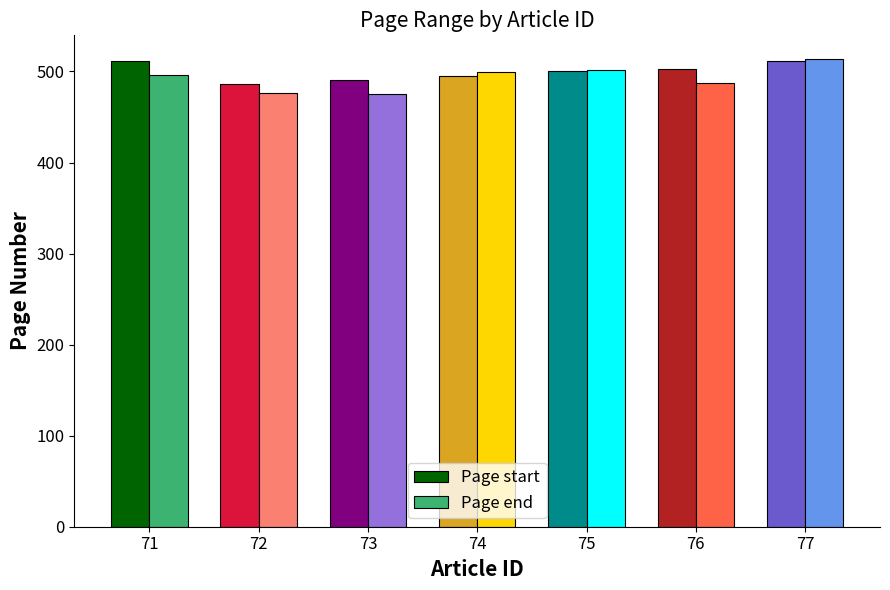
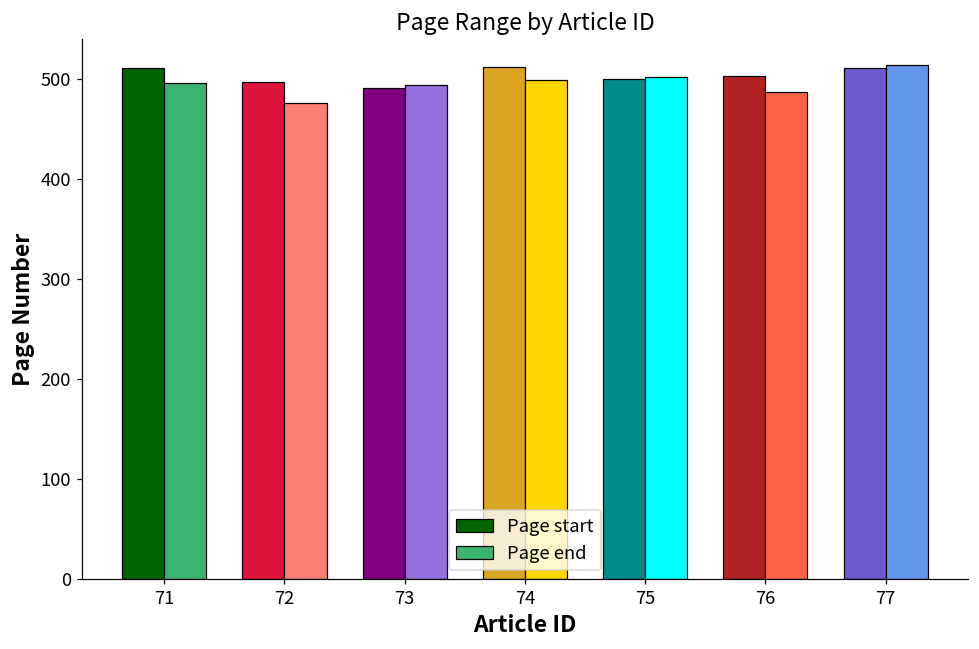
Page start, 72: 490 -> 500
Page end, 73: 480 -> 490
Page start, 74: 500 -> 510
